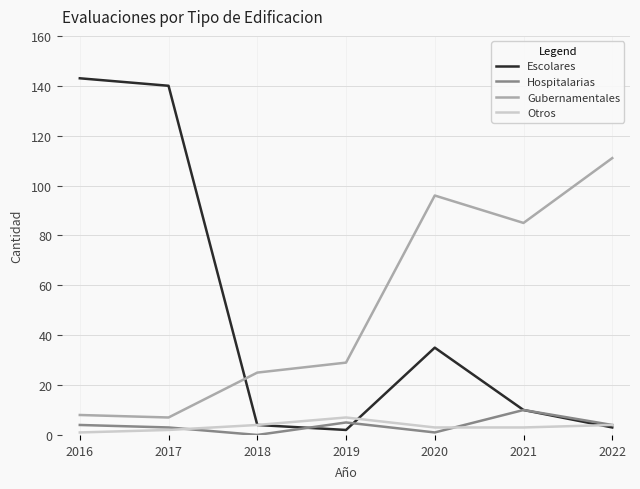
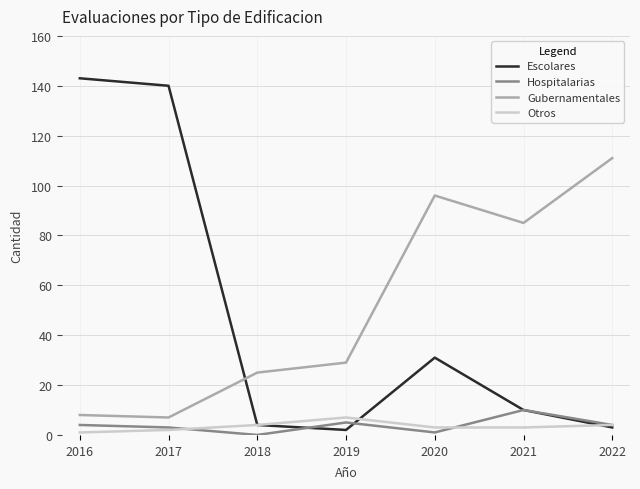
Escolares, 2020: 35 -> 31
